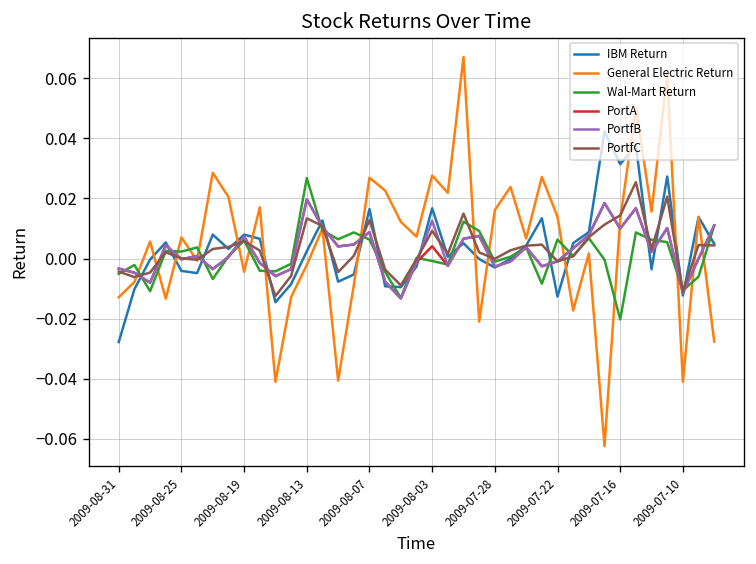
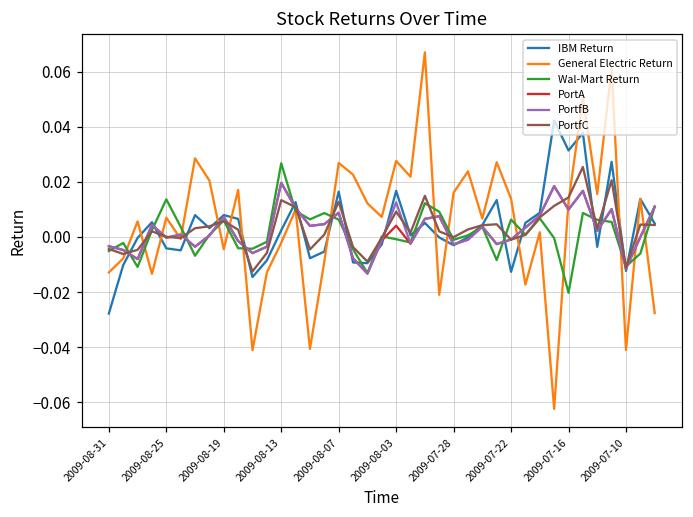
Wal-Mart Return, 2009-08-25: 0.002 -> 0.014
